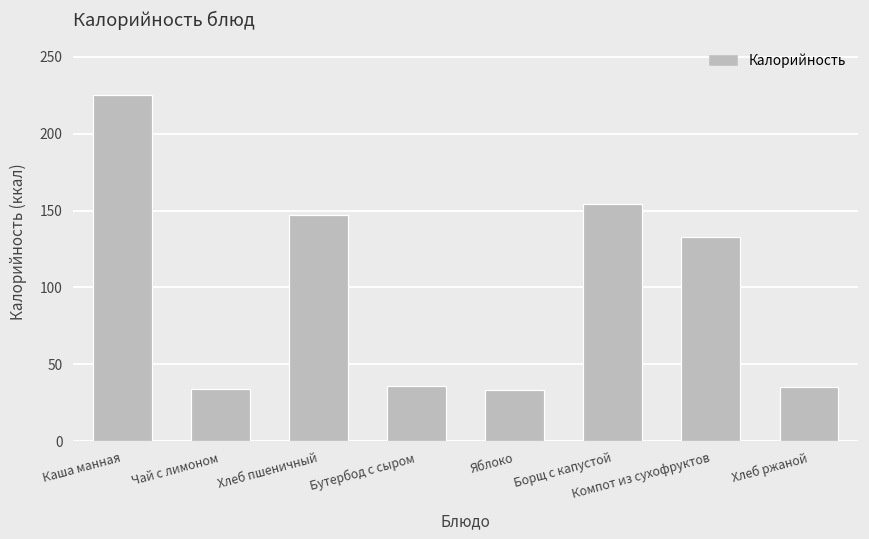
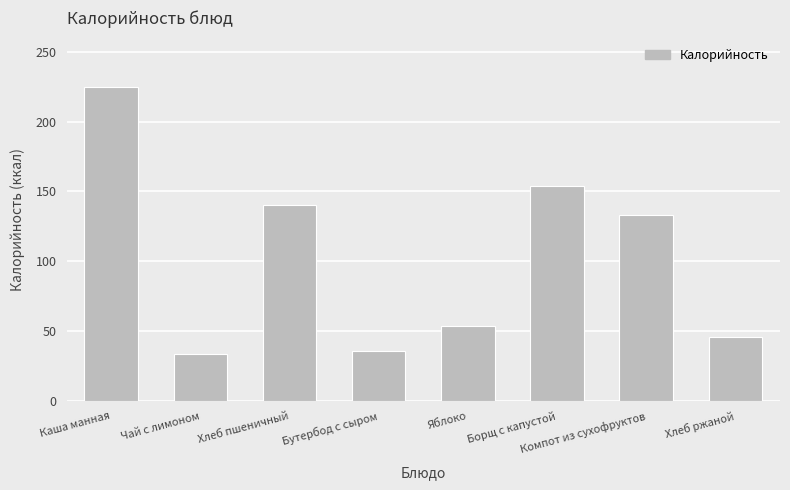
Хлеб пшеничный: 147 -> 140
Яблоко: 33 -> 54
Хлеб ржаной: 35 -> 46
